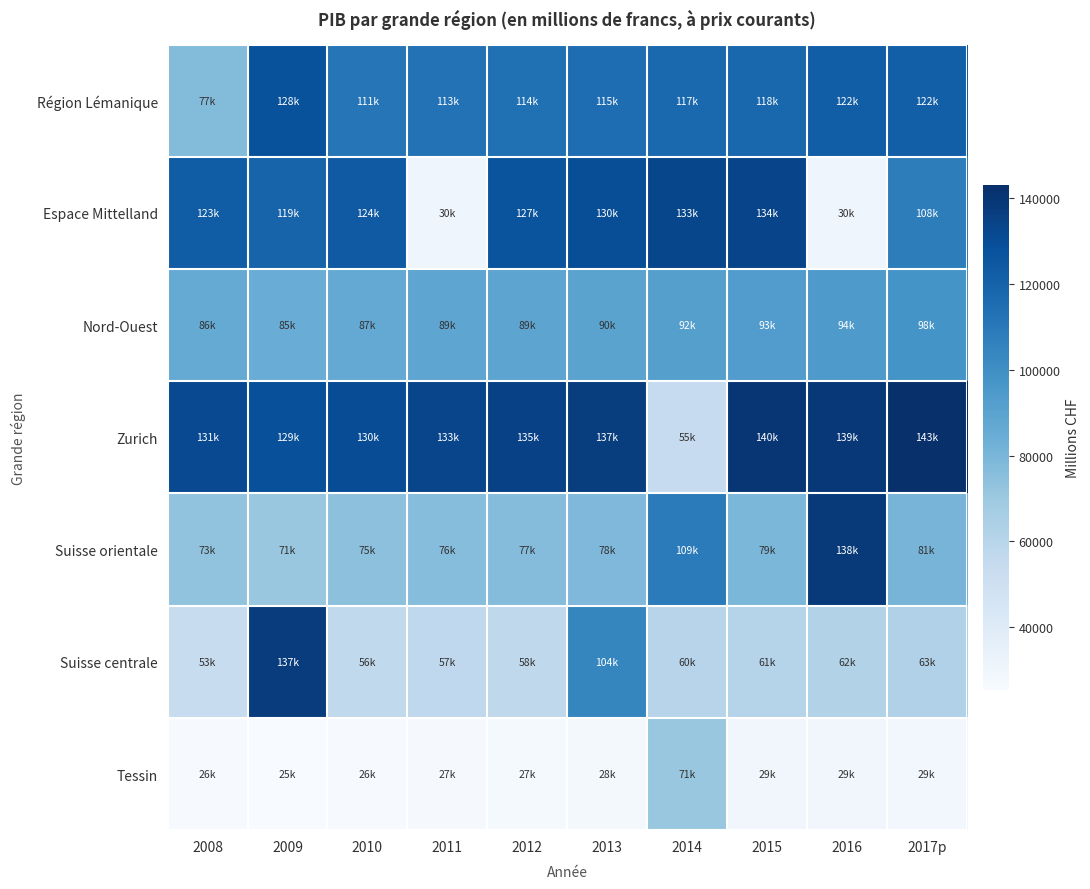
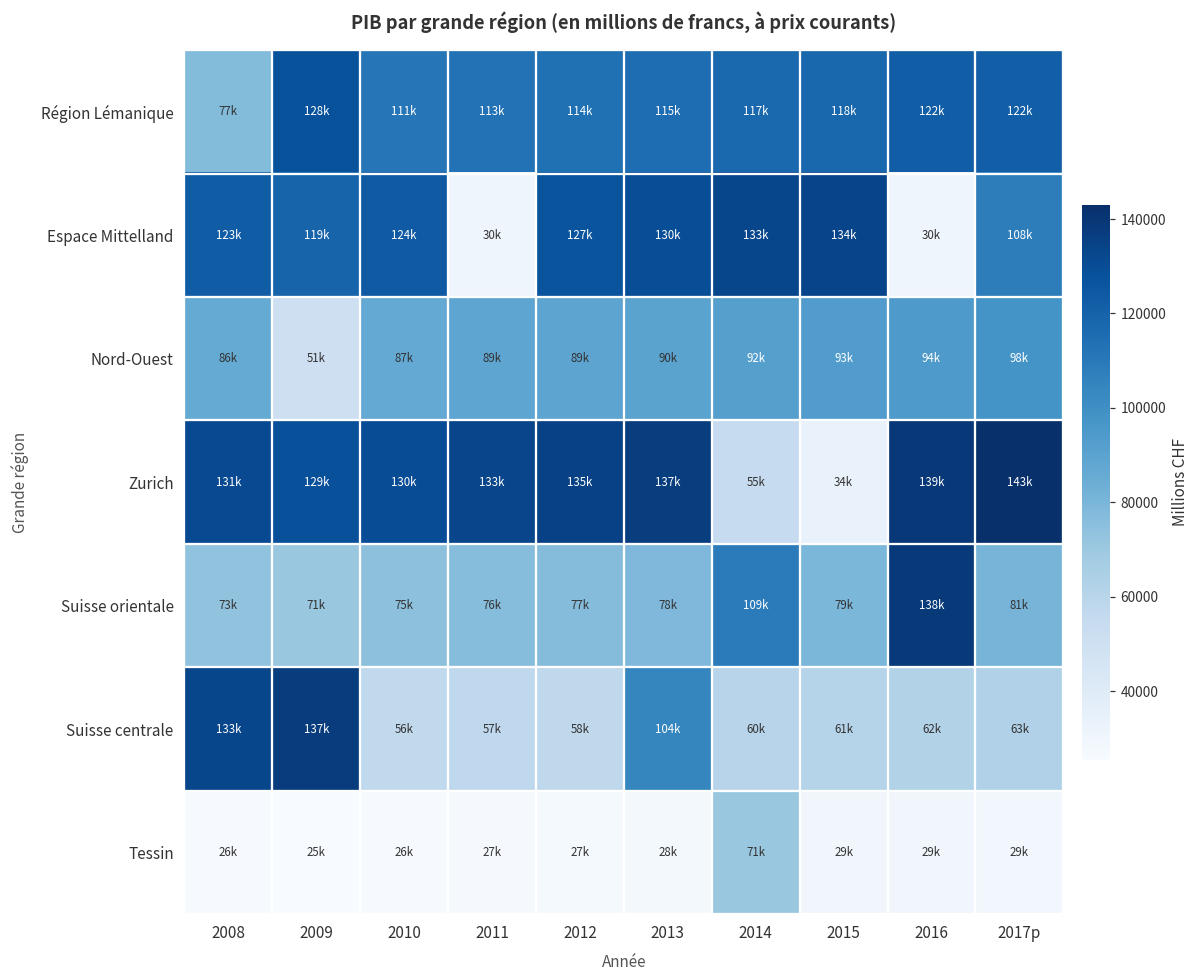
Nord-Ouest, 2009: 85k -> 51k
Zurich, 2015: 140k -> 34k
Suisse centrale, 2008: 53k -> 133k
